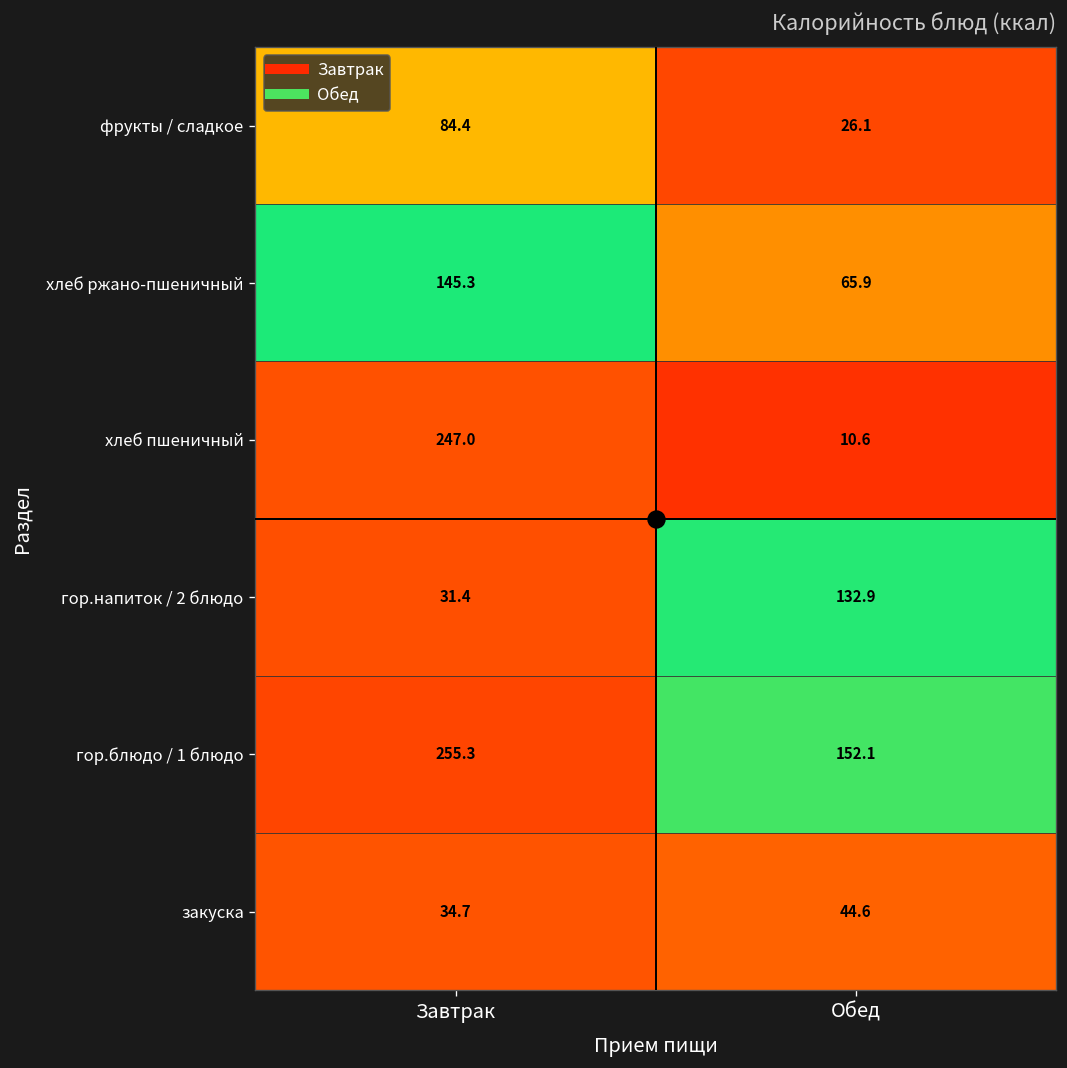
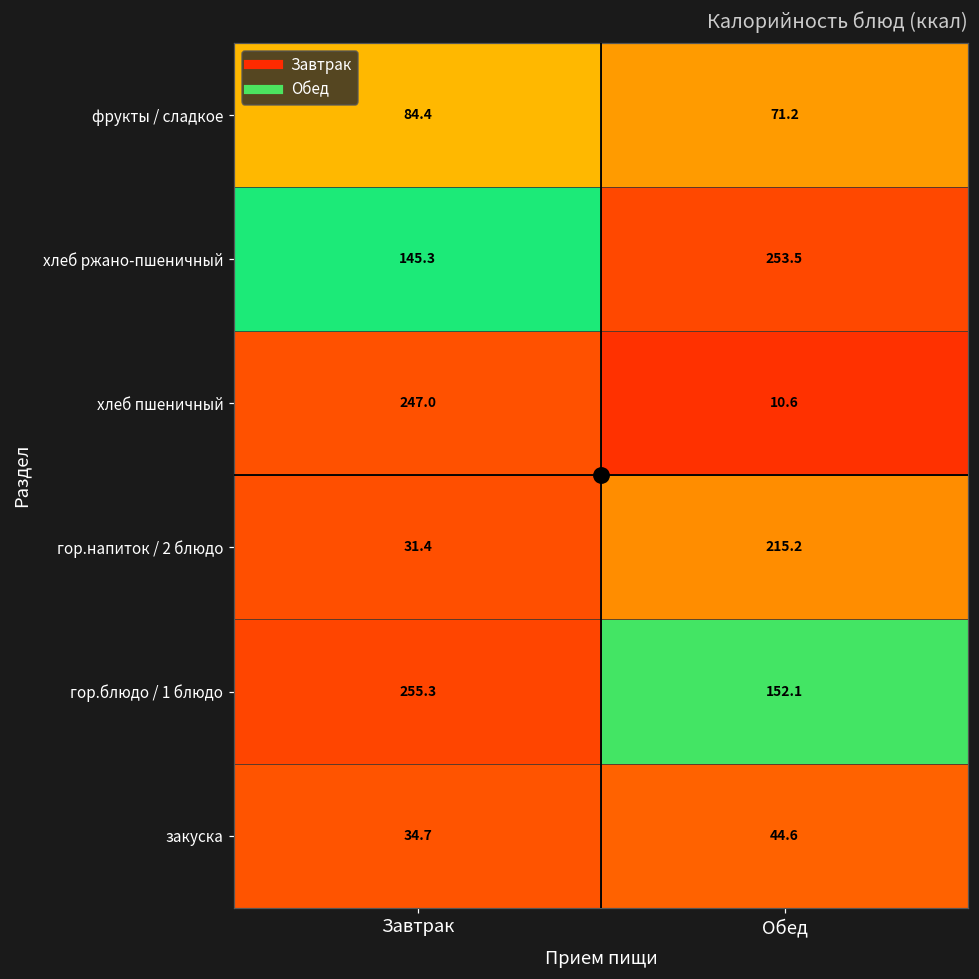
фрукты / сладкое, Обед: 26.1 -> 71.2
хлеб ржано-пшеничный, Обед: 65.9 -> 253.5
гор.напиток / 2 блюдо, Обед: 132.9 -> 215.2
